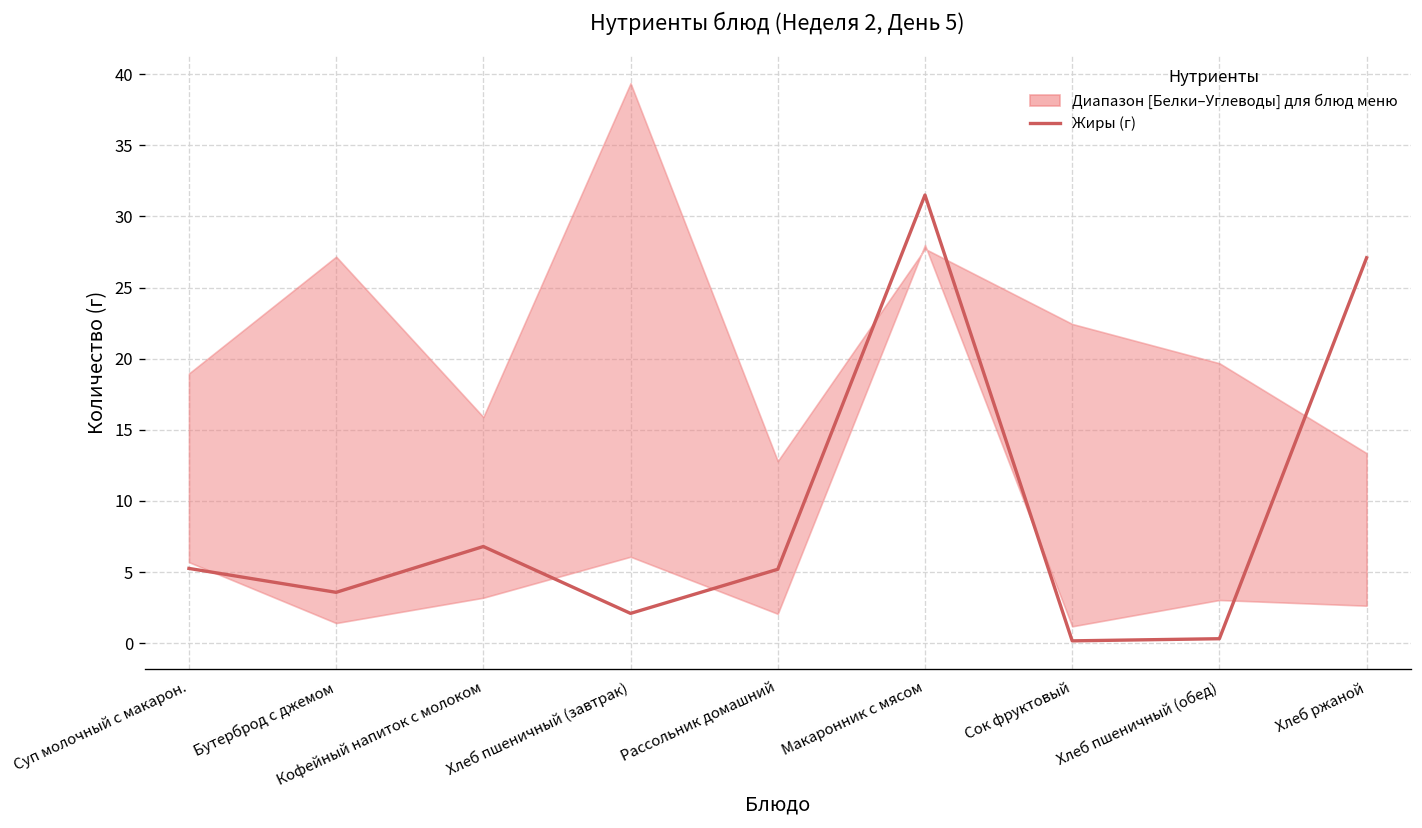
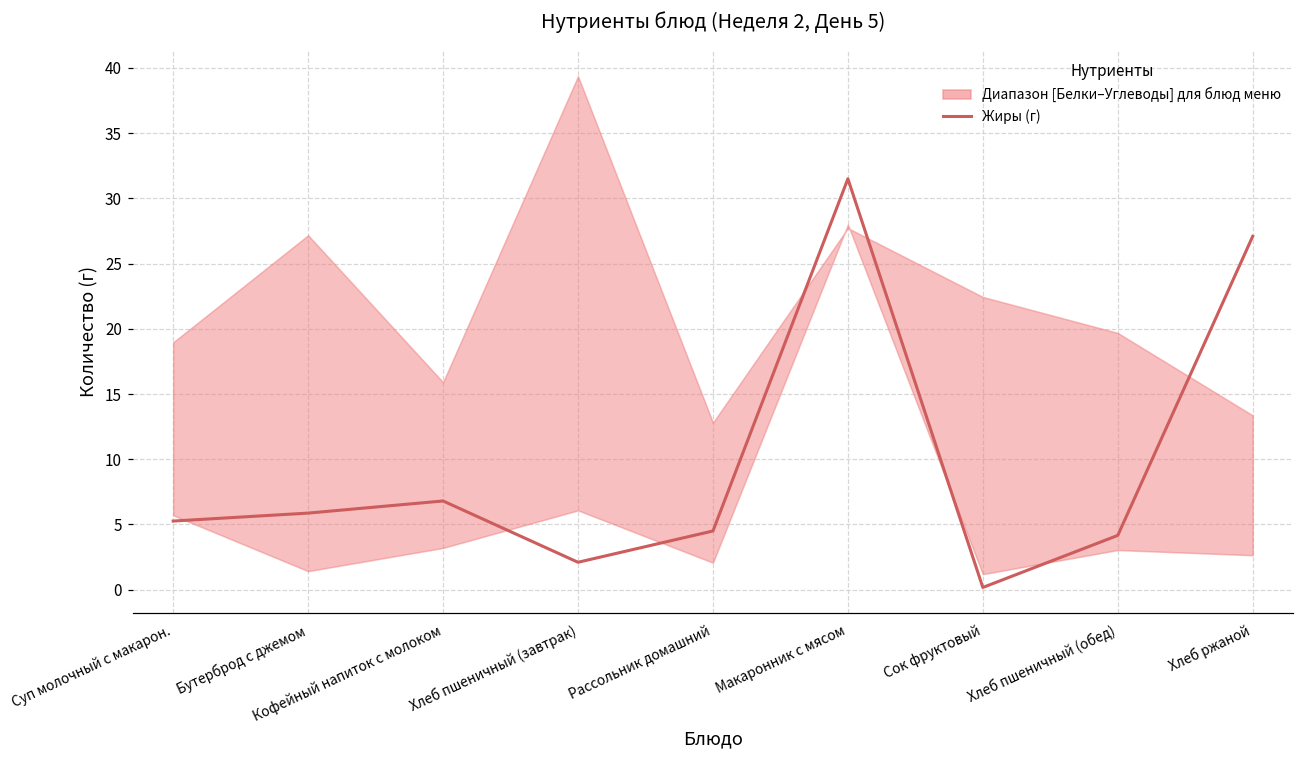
Жиры (г), Бутерброд с джемом: 3.6 -> 5.9
Жиры (г), Рассольник домашний: 5.2 -> 4.5
Жиры (г), Хлеб пшеничный (обед): 0.3 -> 4.2
